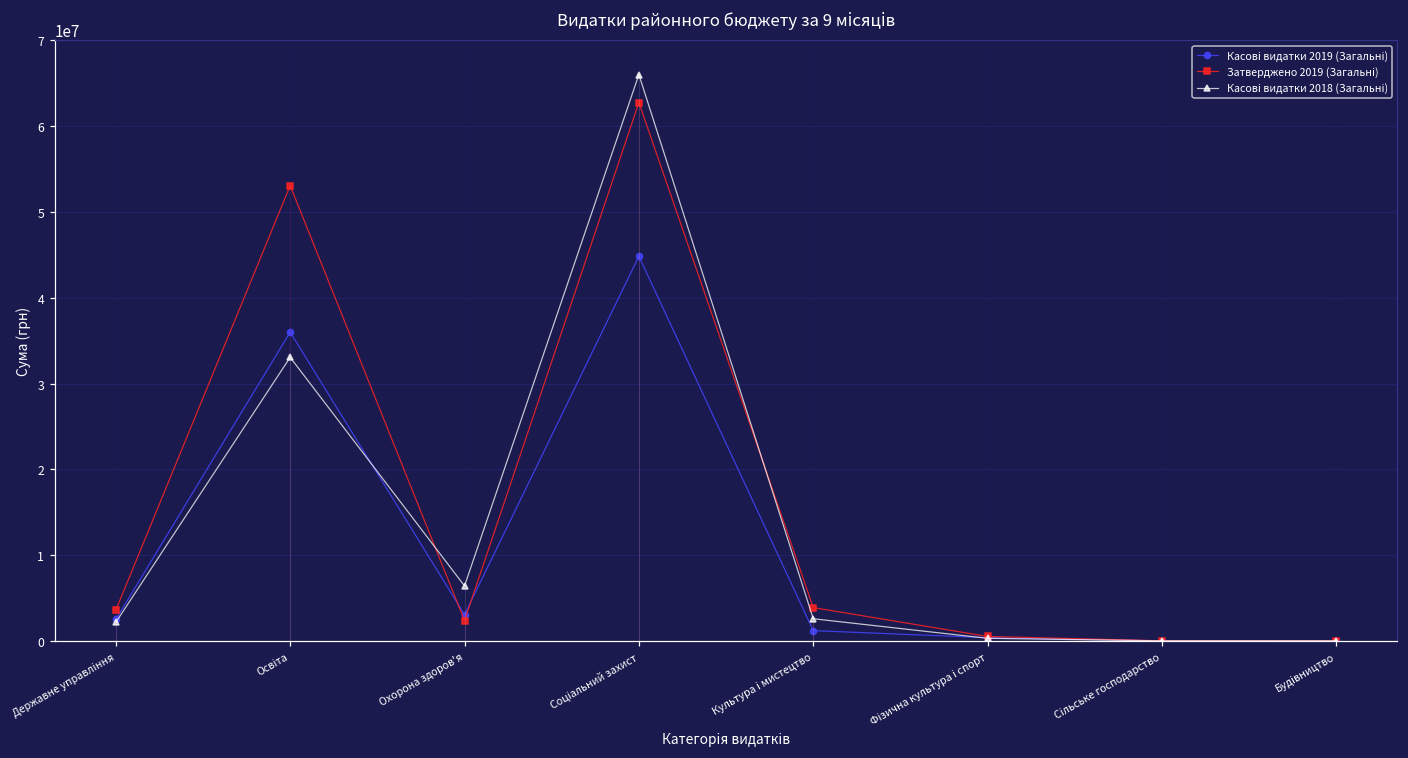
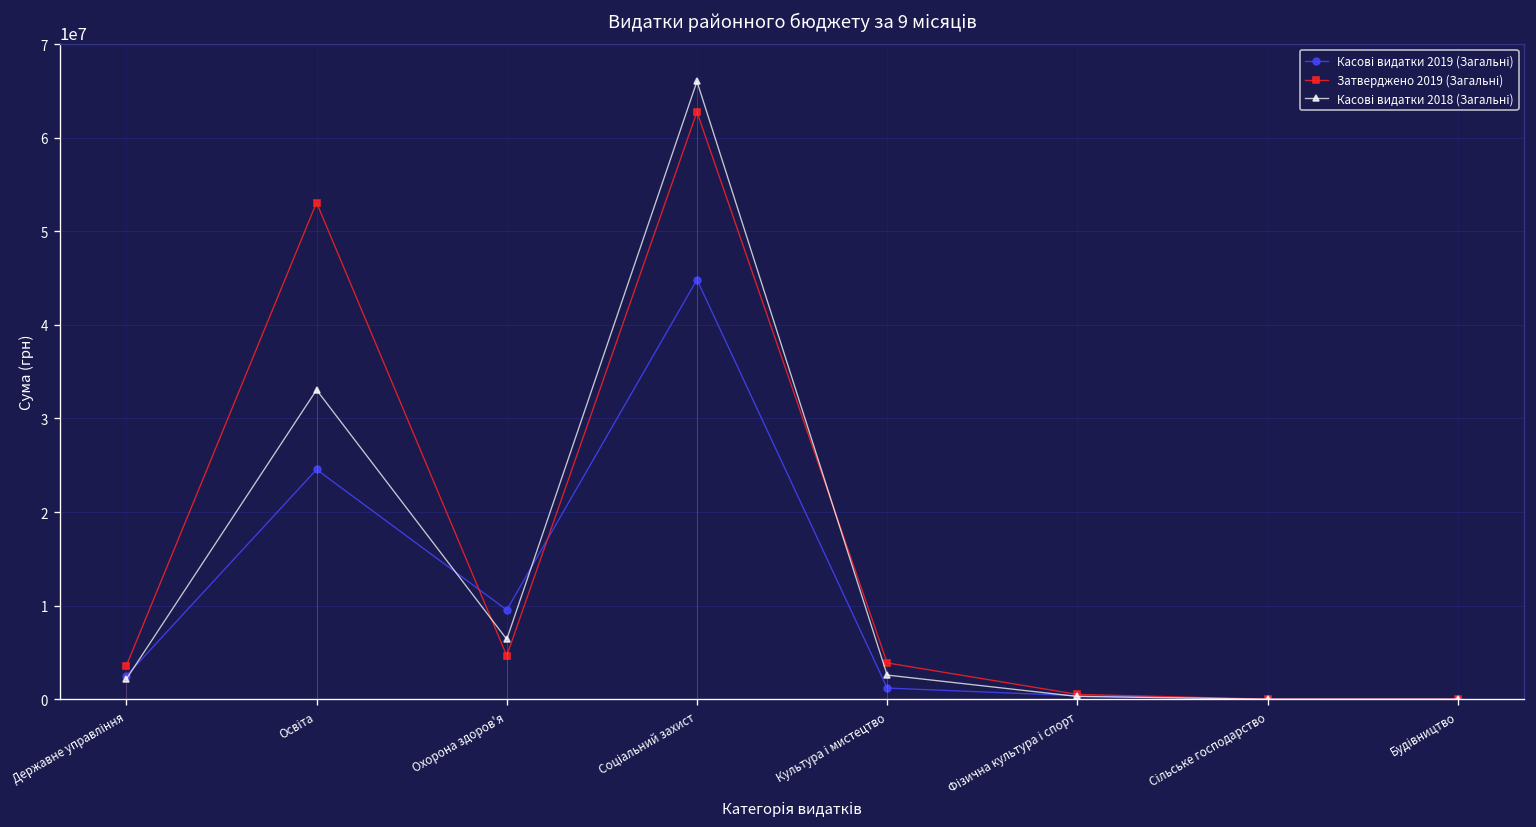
Касові видатки 2019 (Загальні), Освіта: 36000000 -> 25000000
Касові видатки 2019 (Загальні), Охорона здоров'я: 3000000 -> 10000000
Затверджено 2019 (Загальні), Охорона здоров'я: 2000000 -> 5000000
